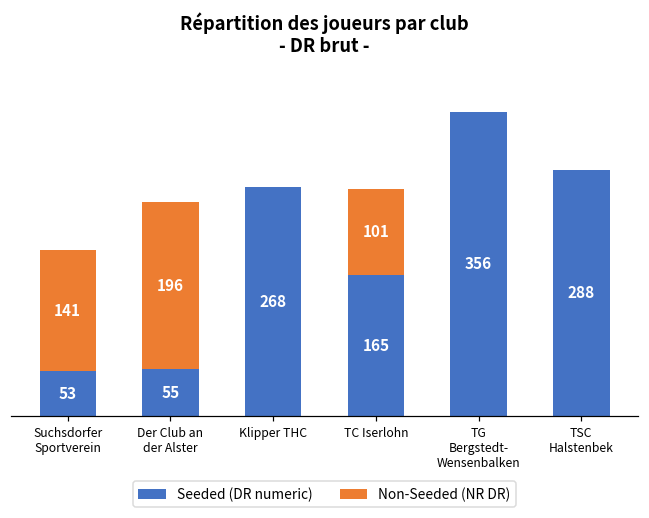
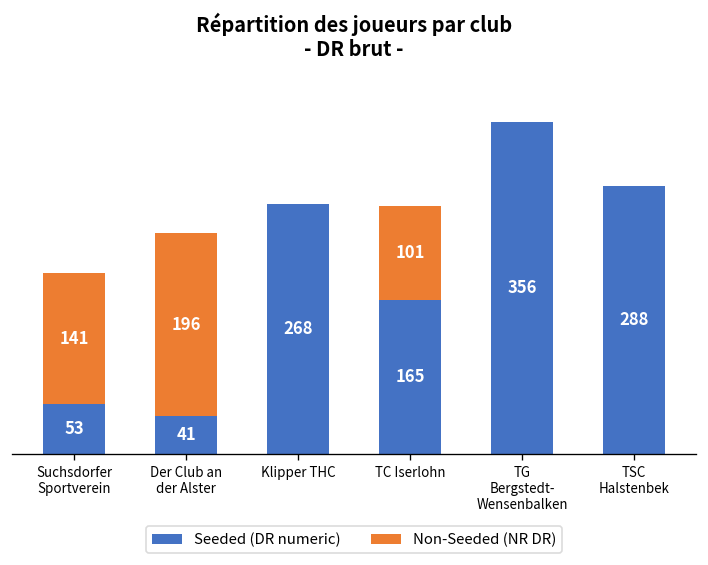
Seeded (DR numeric), Der Club an der Alster: 55 -> 41
